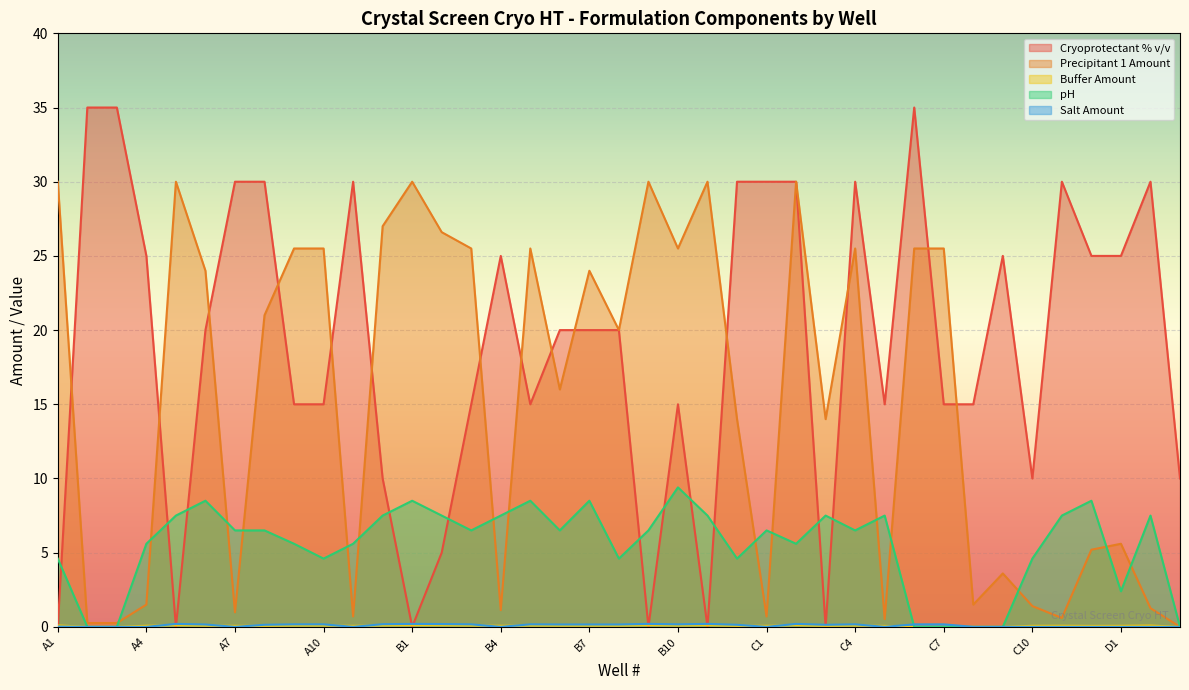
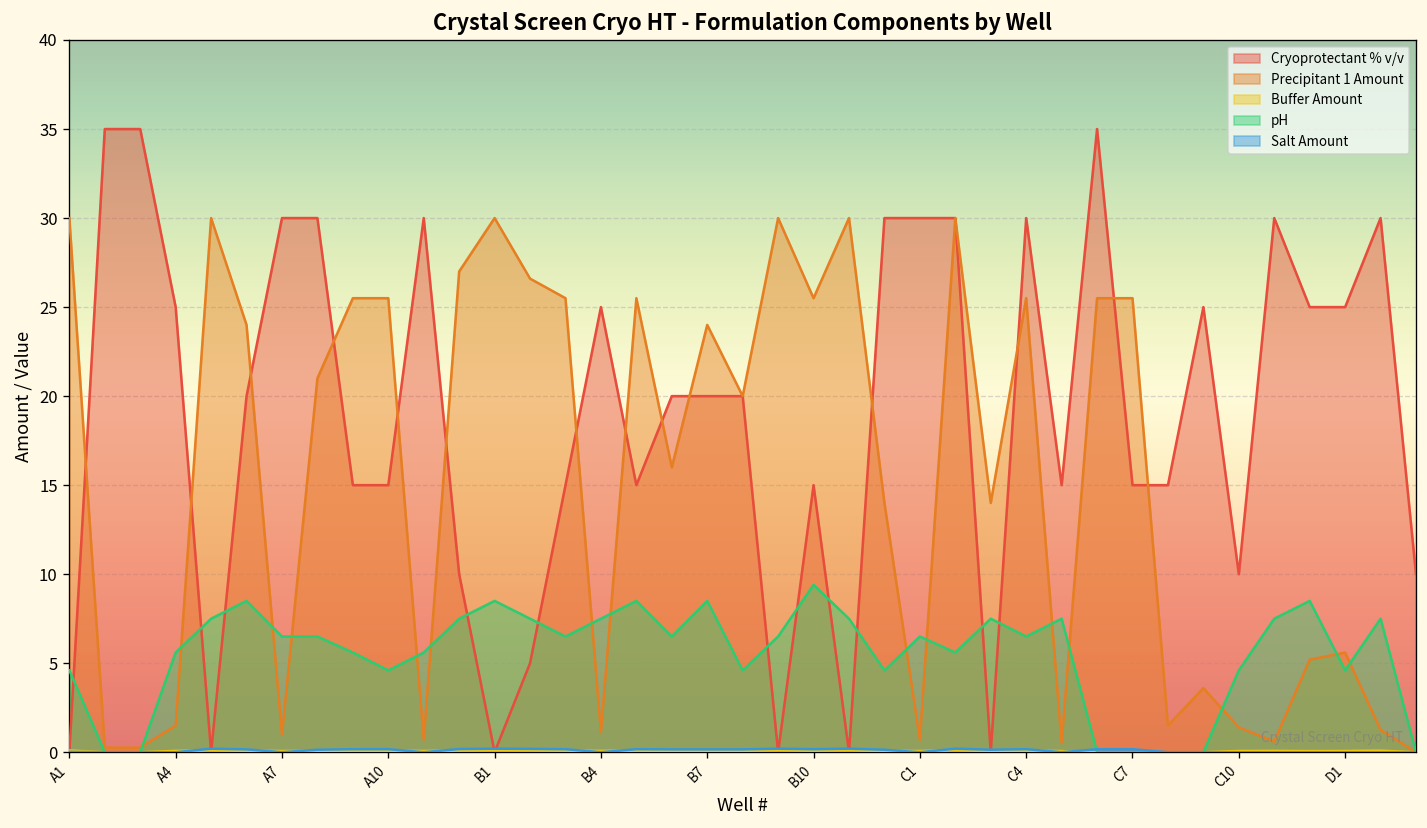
pH, D1: 2.4 -> 4.6
